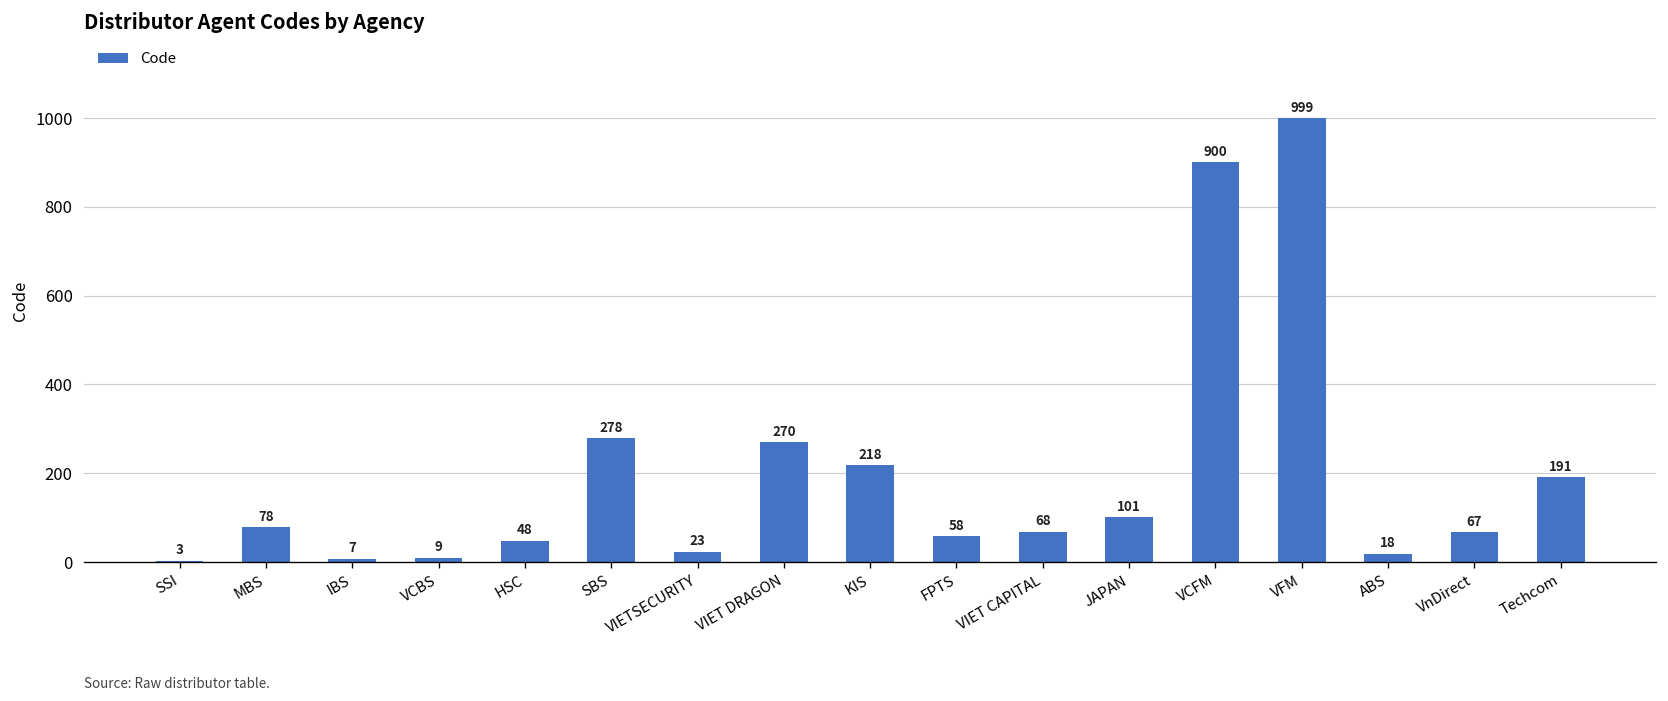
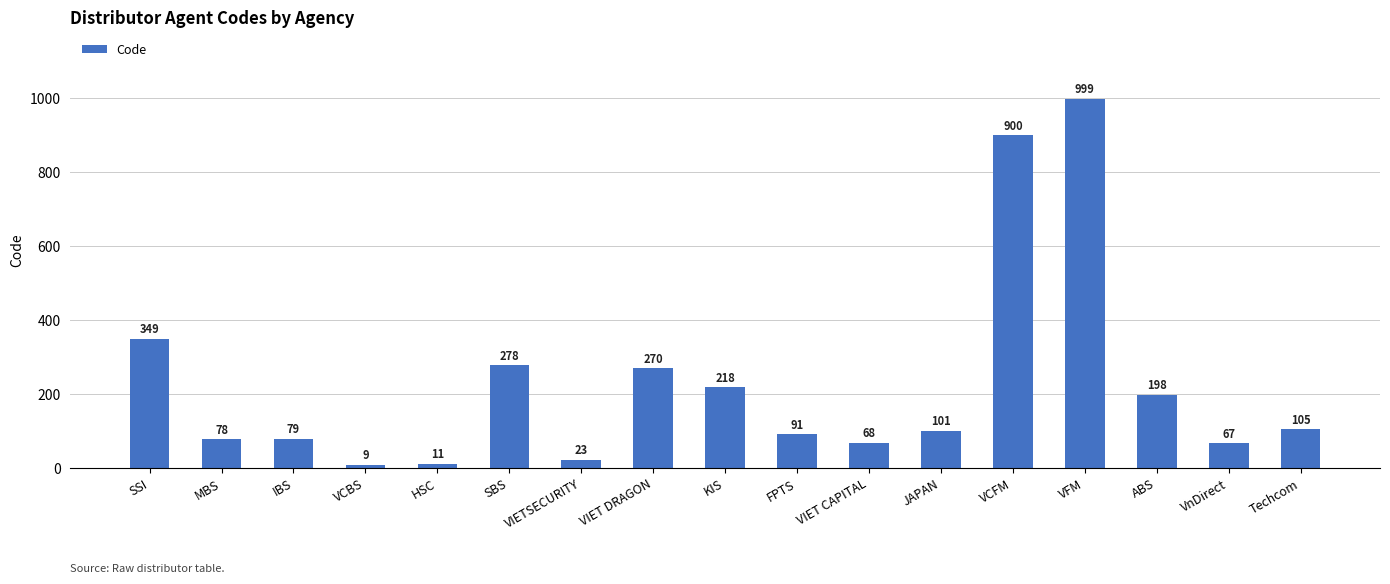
SSI: 3 -> 349
IBS: 7 -> 79
HSC: 48 -> 11
FPTS: 58 -> 91
ABS: 18 -> 198
Techcom: 191 -> 105
